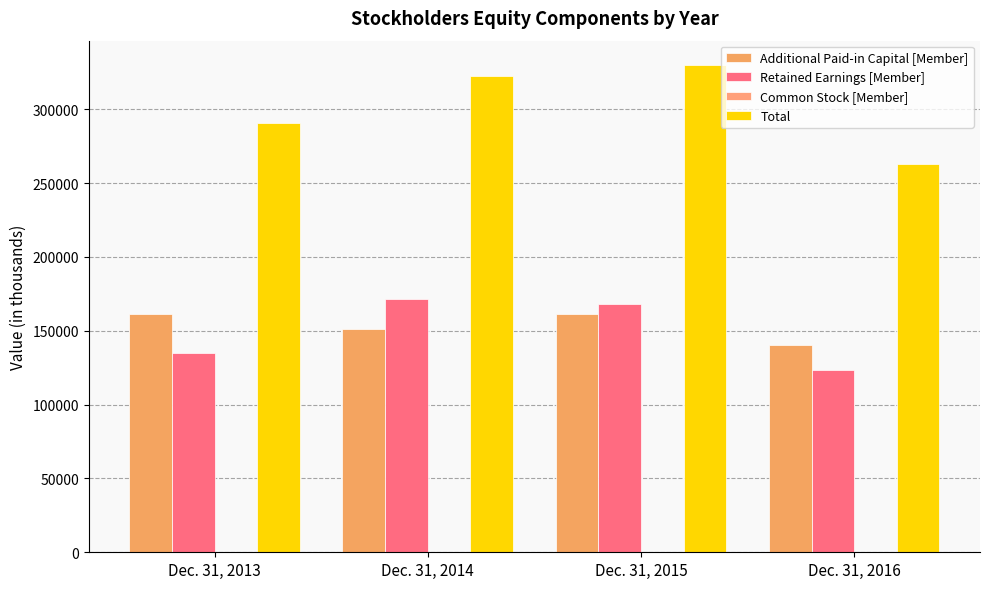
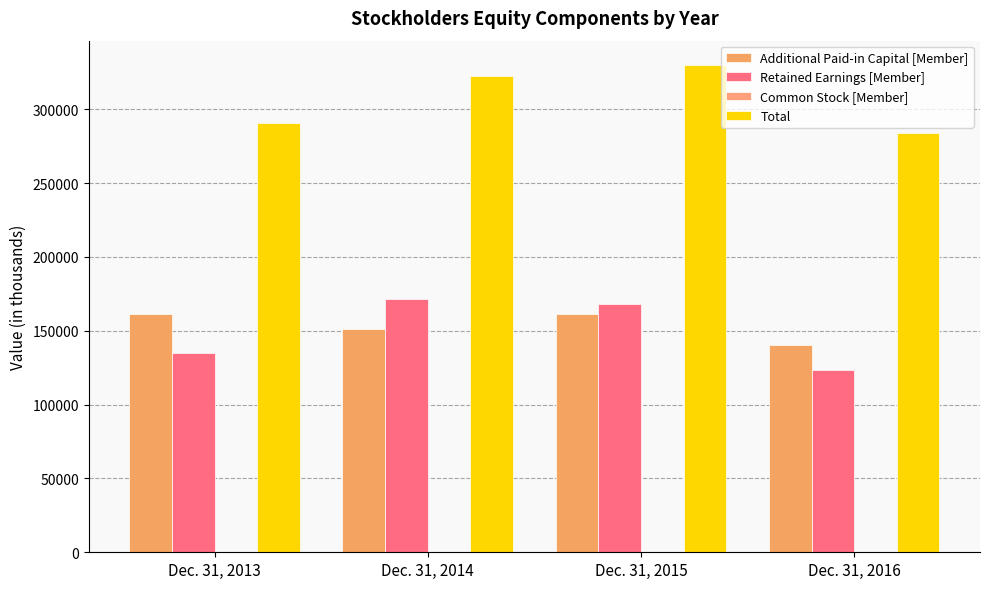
Total, Dec. 31, 2016: 263000 -> 284000
